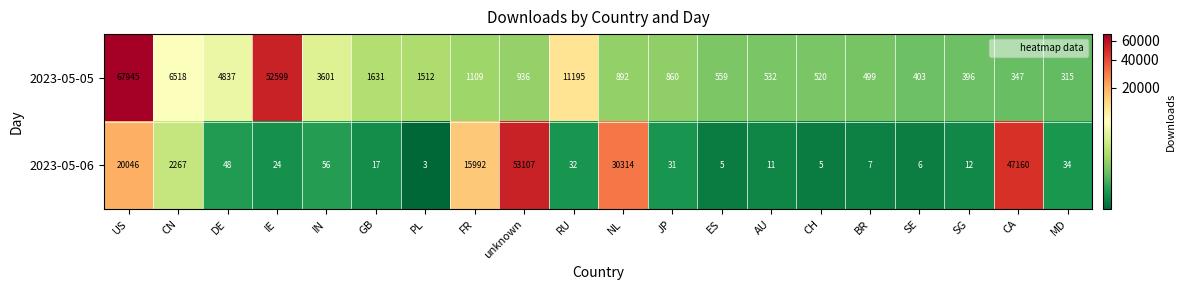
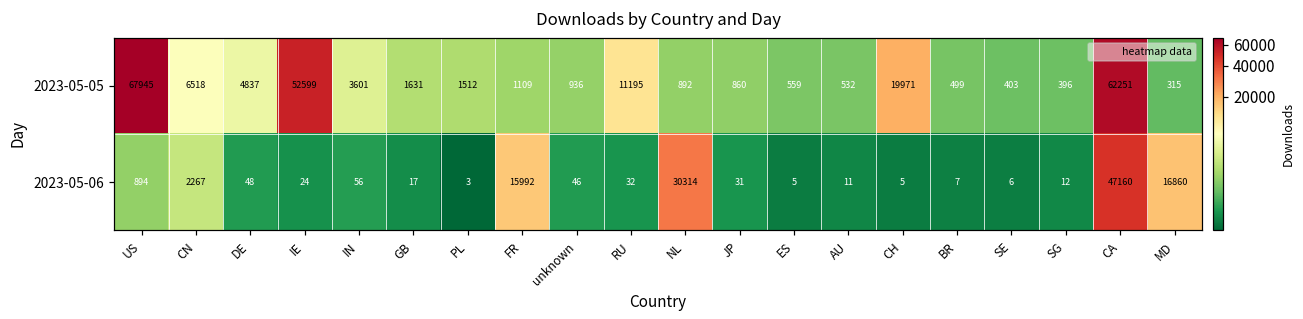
2023-05-05, CH: 520 -> 19971
2023-05-05, CA: 347 -> 62251
2023-05-06, US: 20046 -> 894
2023-05-06, unknown: 53107 -> 46
2023-05-06, MD: 34 -> 16860
